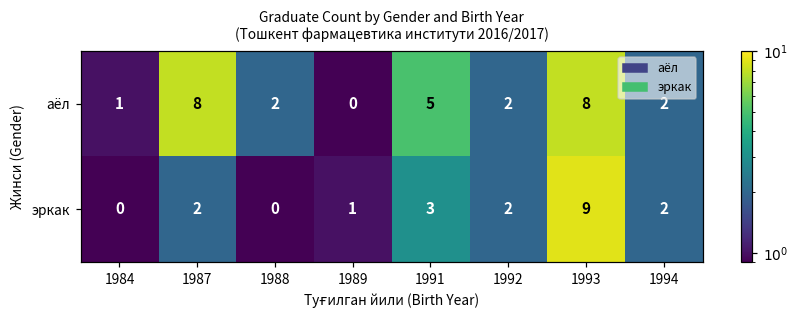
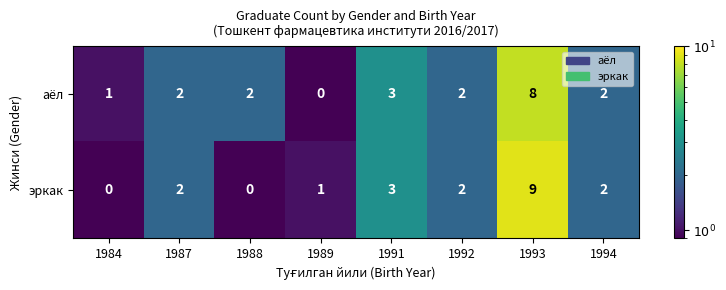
аёл, 1987: 8 -> 2
аёл, 1991: 5 -> 3
